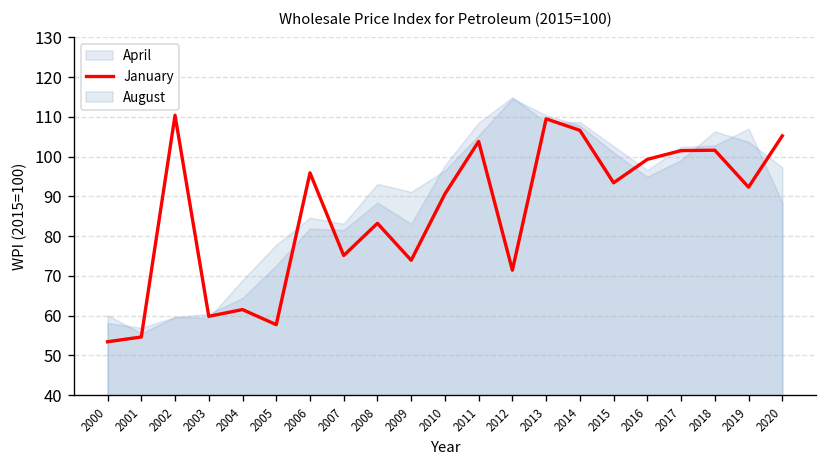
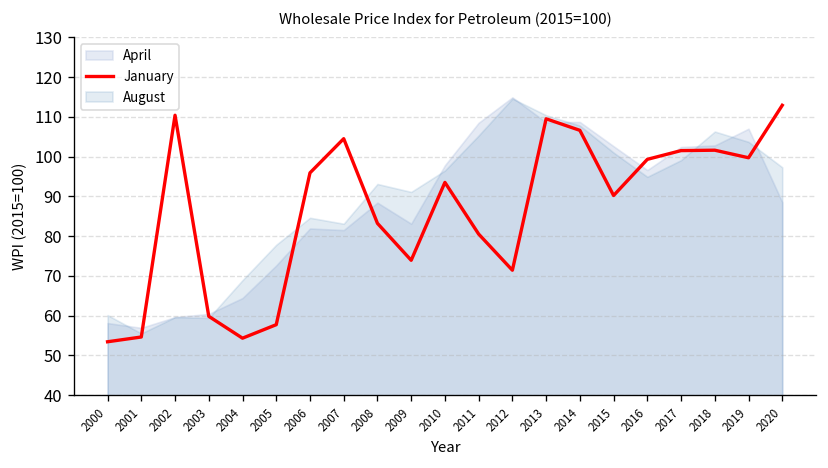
January, 2004: 62 -> 54
January, 2007: 75 -> 105
January, 2010: 91 -> 94
January, 2011: 104 -> 81
January, 2015: 93 -> 90
January, 2019: 92 -> 100
January, 2020: 105 -> 113
